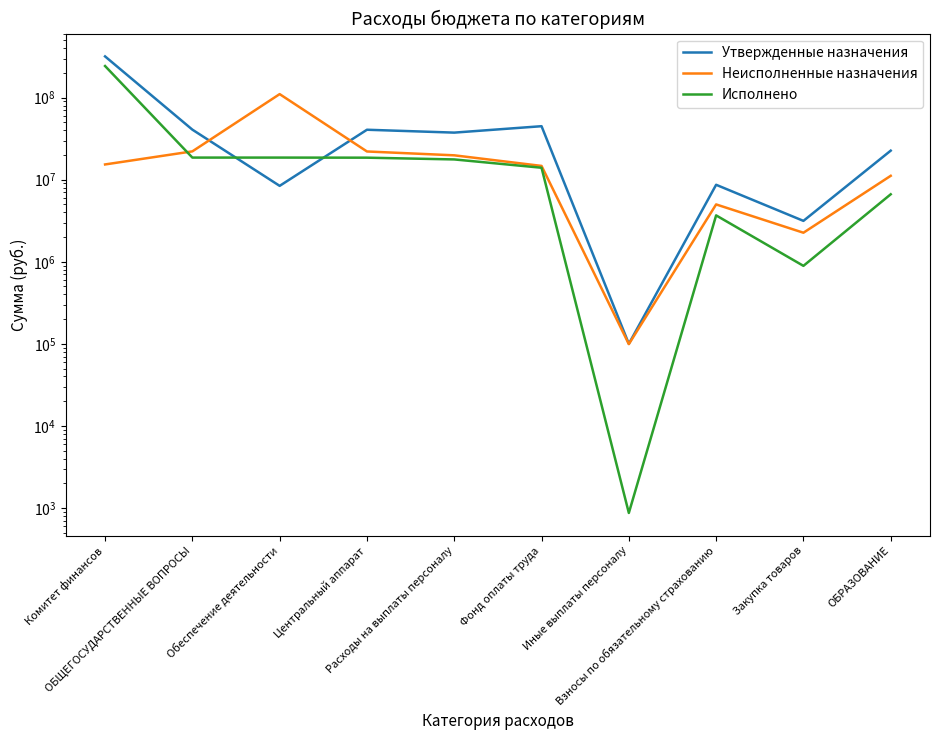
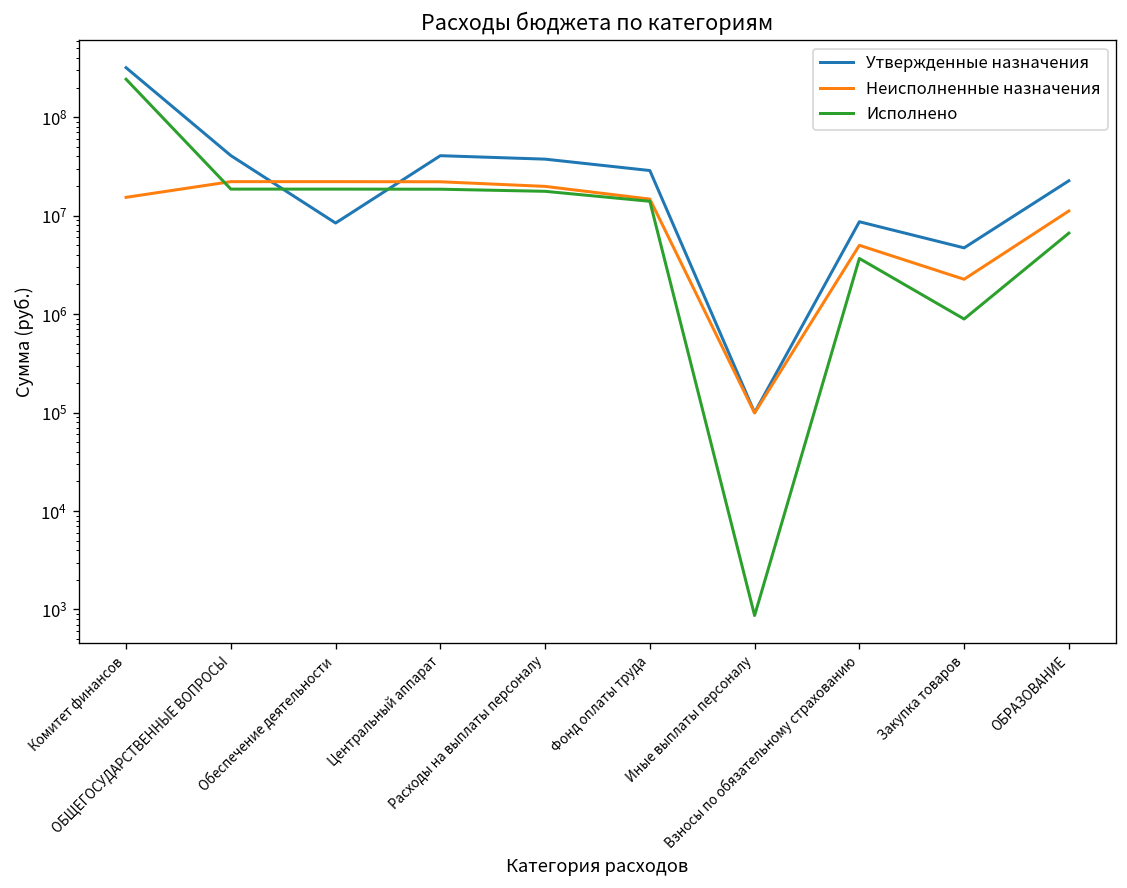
Неисполненные назначения, Обеспечение деятельности: 110000000 -> 22000000
Утвержденные назначения, Фонд оплаты труда: 40000000 -> 29000000
Утвержденные назначения, Закупка товаров: 3200000 -> 5000000
